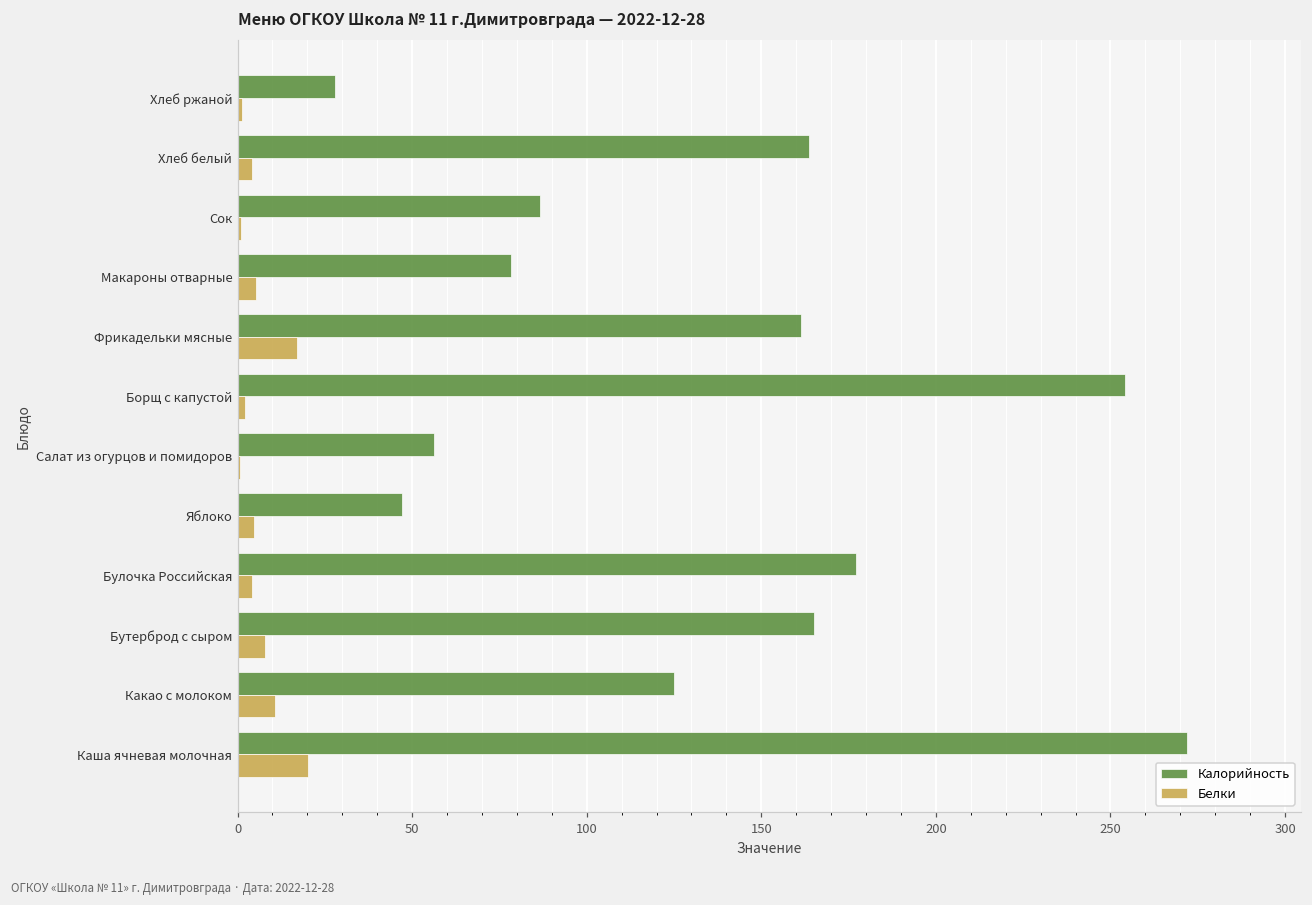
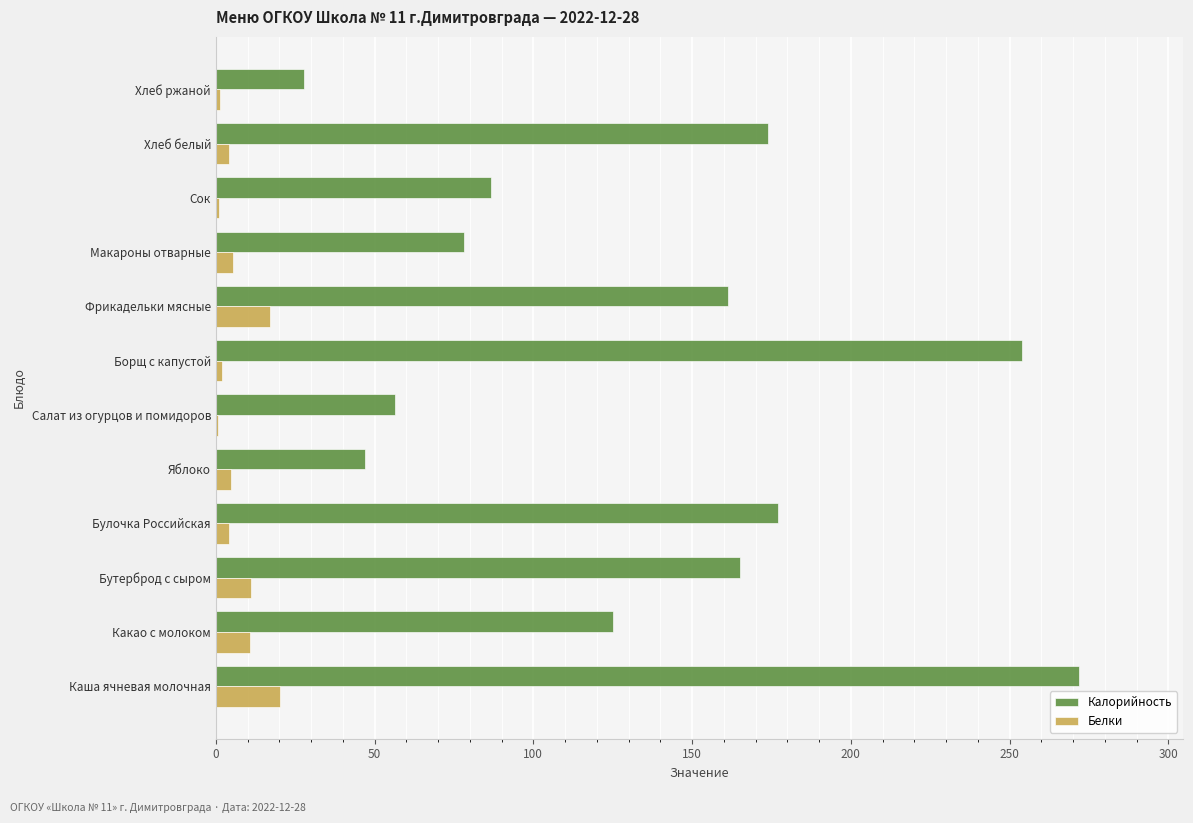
Калорийность, Хлеб белый: 164 -> 174
Белки, Бутерброд с сыром: 8 -> 11
